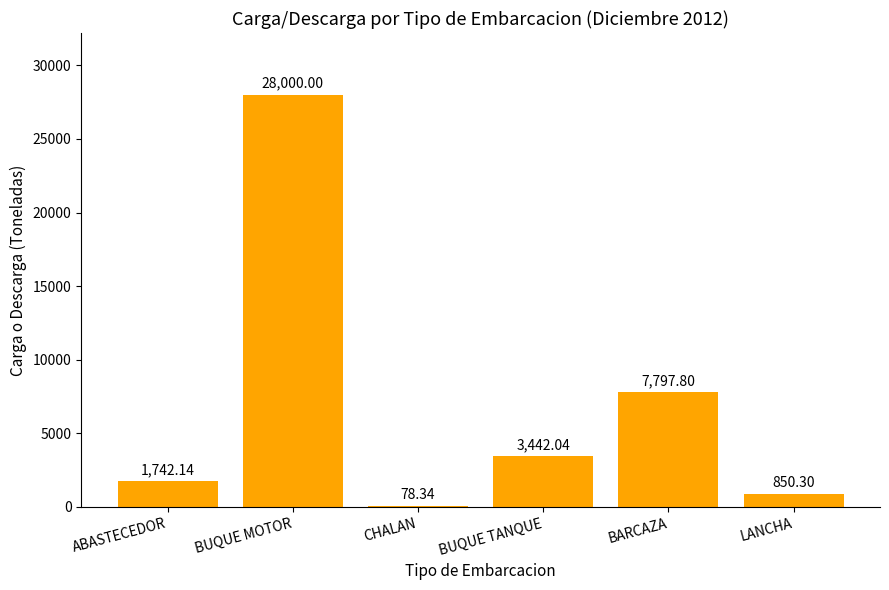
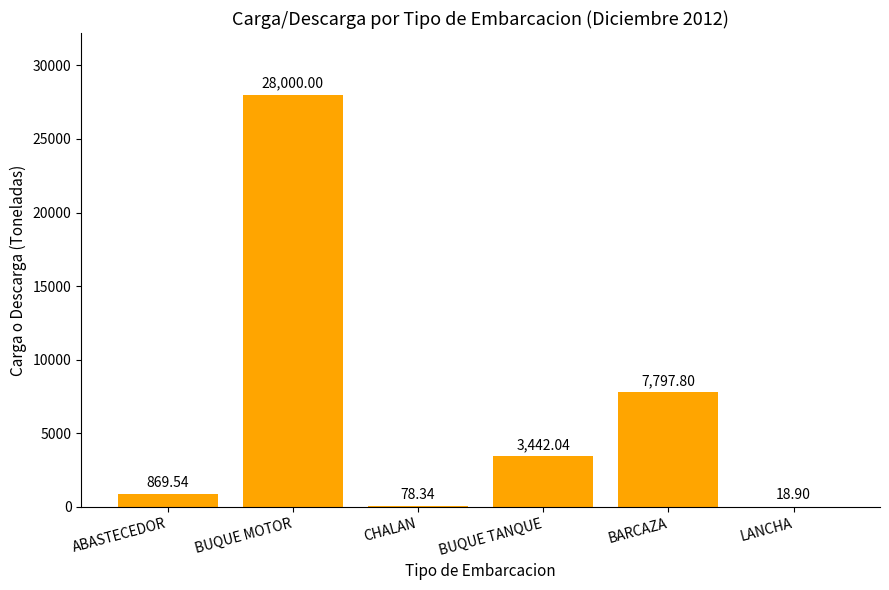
ABASTECEDOR: 1,742.14 -> 869.54
LANCHA: 850.30 -> 18.90
